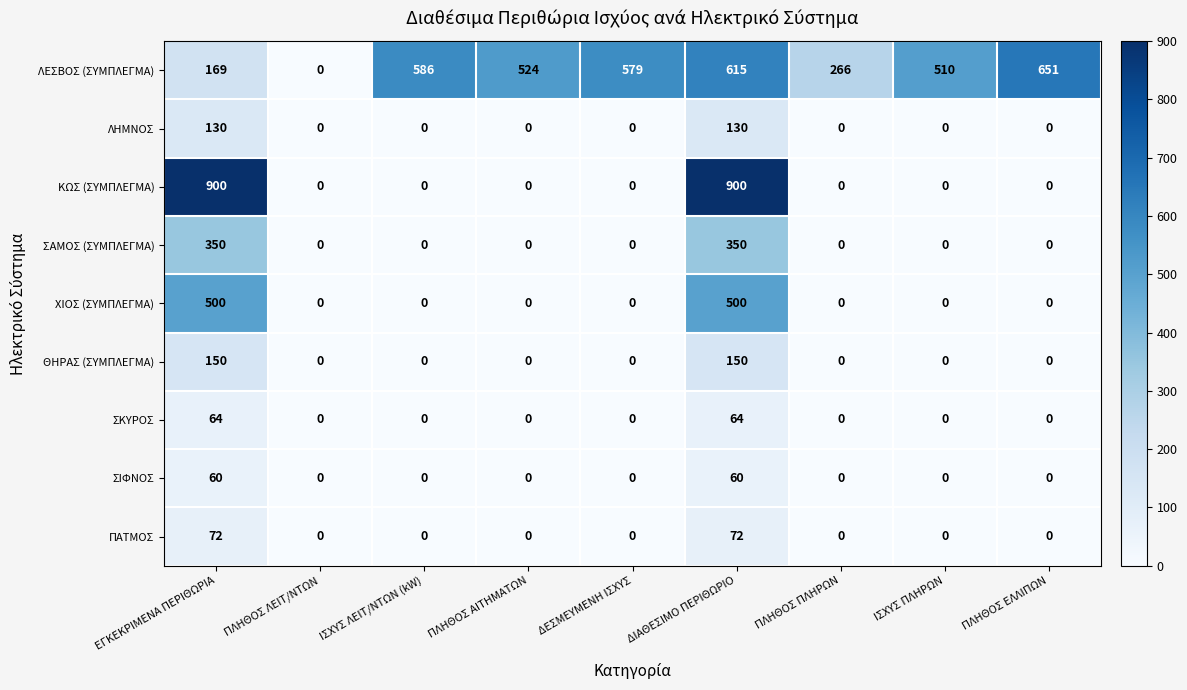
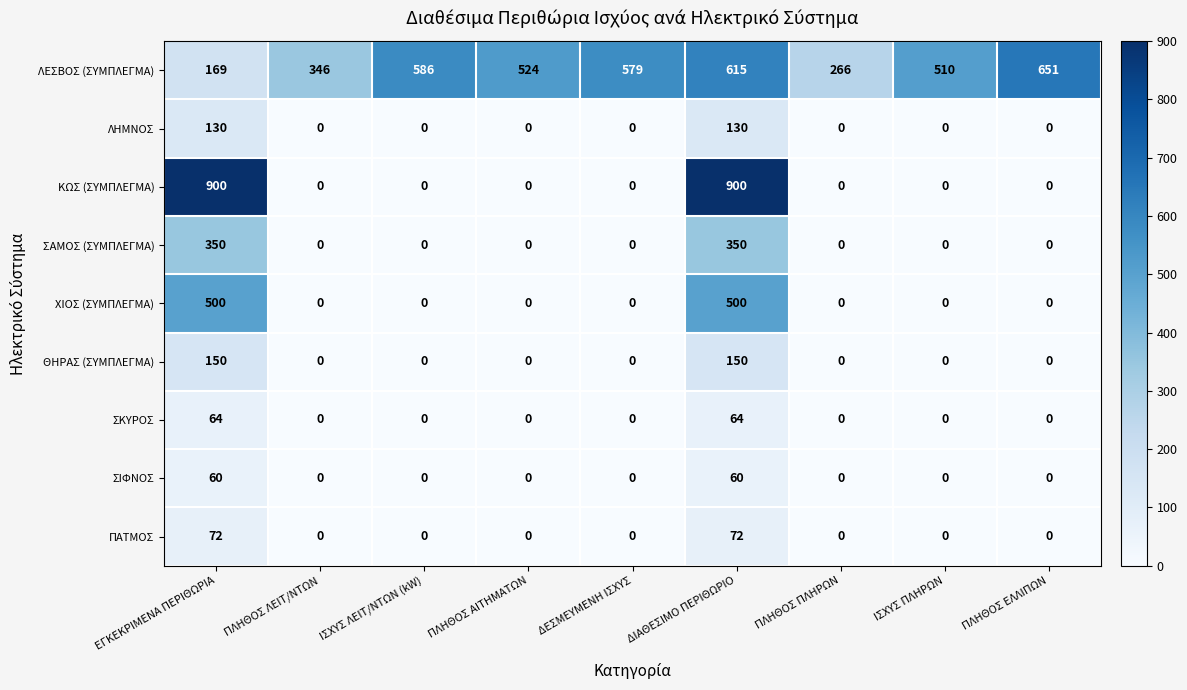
ΛΕΣΒΟΣ (ΣΥΜΠΛΕΓΜΑ), ΠΛΗΘΟΣ ΛΕΙΤ/ΝΤΩΝ: 0 -> 346
